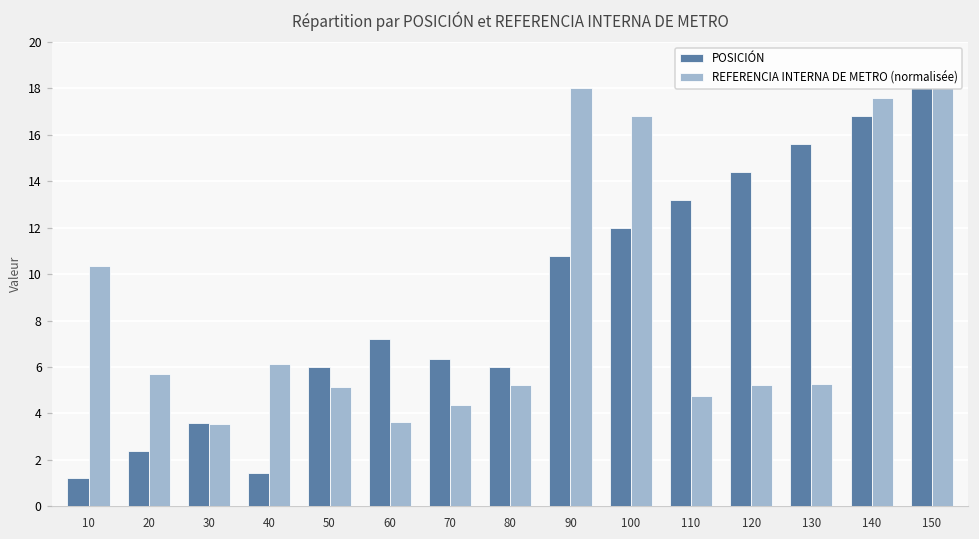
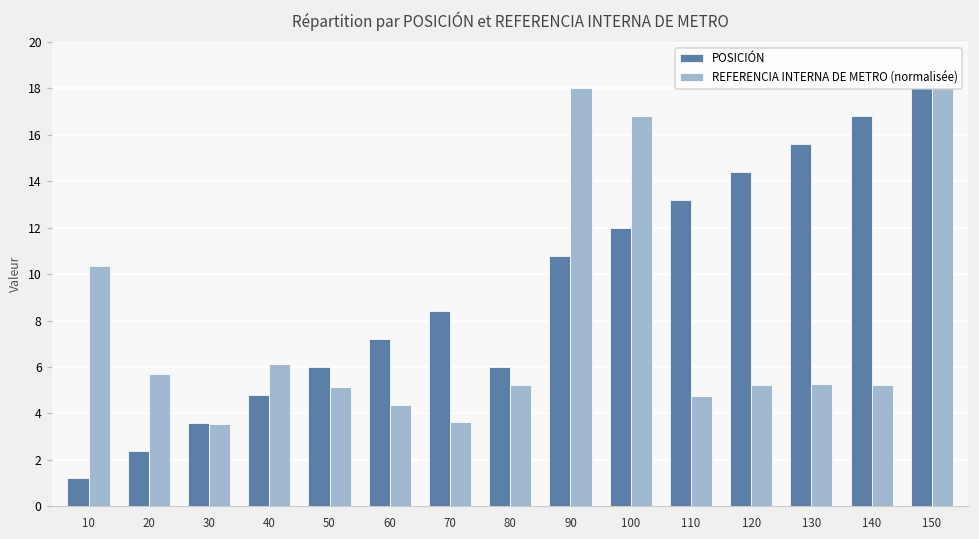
POSICIÓN, 40: 1.4 -> 4.8
REFERENCIA INTERNA DE METRO (normalisée), 60: 3.6 -> 4.3
POSICIÓN, 70: 6.4 -> 8.4
REFERENCIA INTERNA DE METRO (normalisée), 70: 4.4 -> 3.6
REFERENCIA INTERNA DE METRO (normalisée), 140: 17.6 -> 5.2
